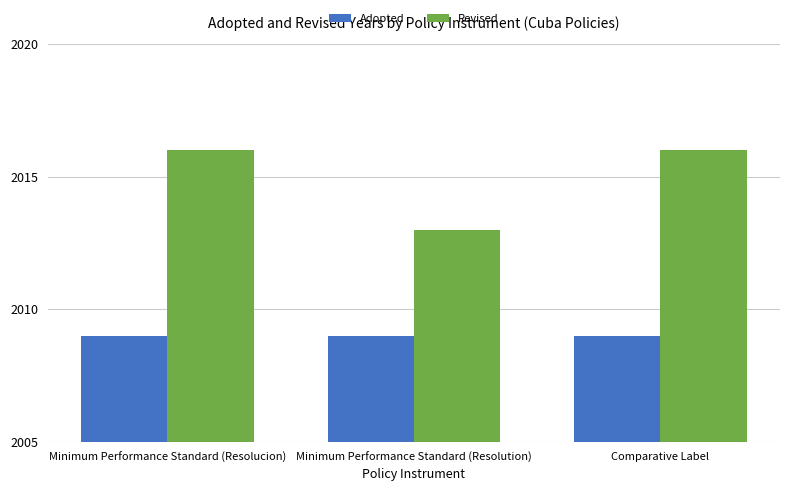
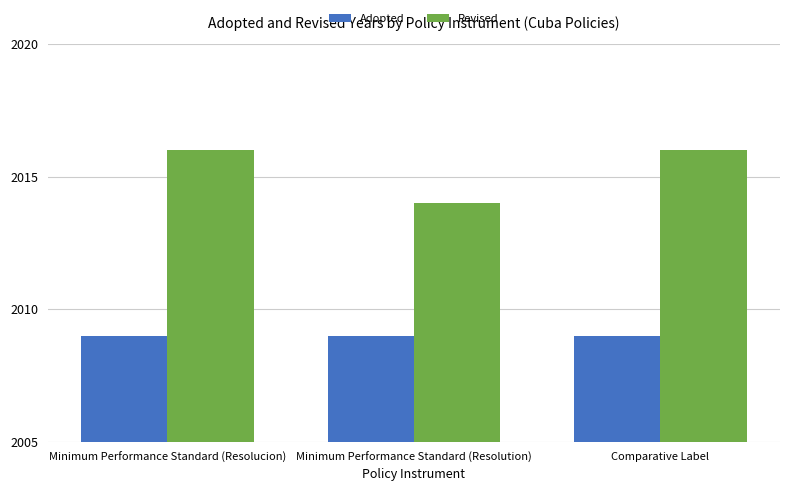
Revised, Minimum Performance Standard (Resolution): 2013 -> 2014
